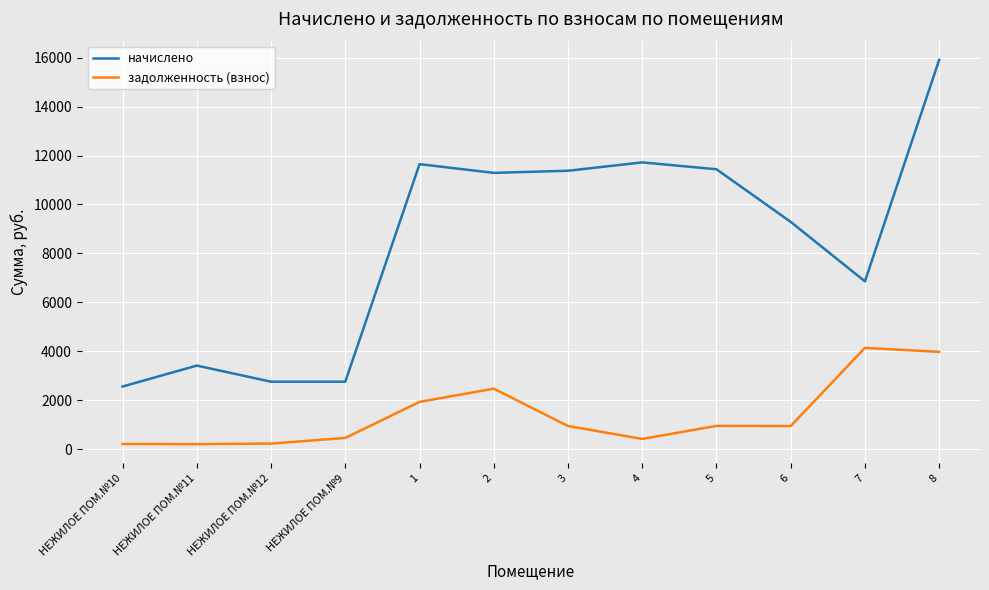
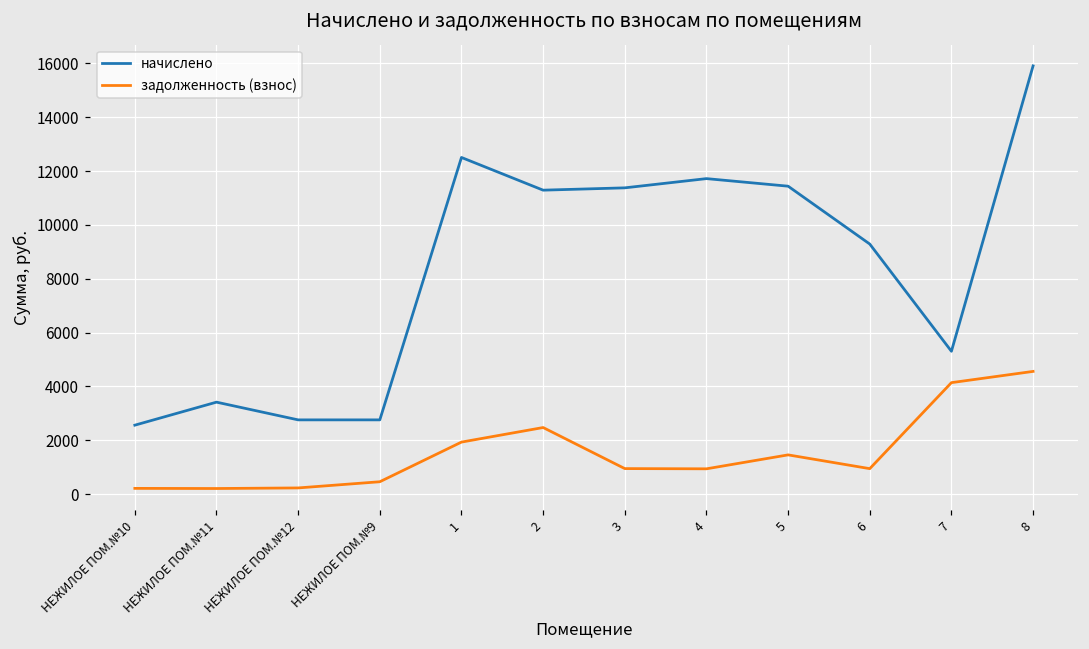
начислено, 1: 11600 -> 12500
задолженность (взнос), 4: 400 -> 900
задолженность (взнос), 5: 1000 -> 1500
начислено, 7: 6900 -> 5300
задолженность (взнос), 8: 4000 -> 4600
